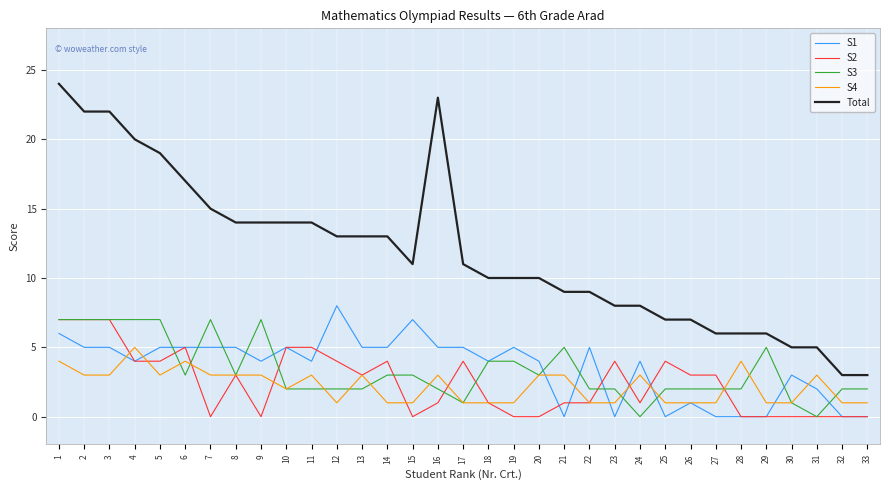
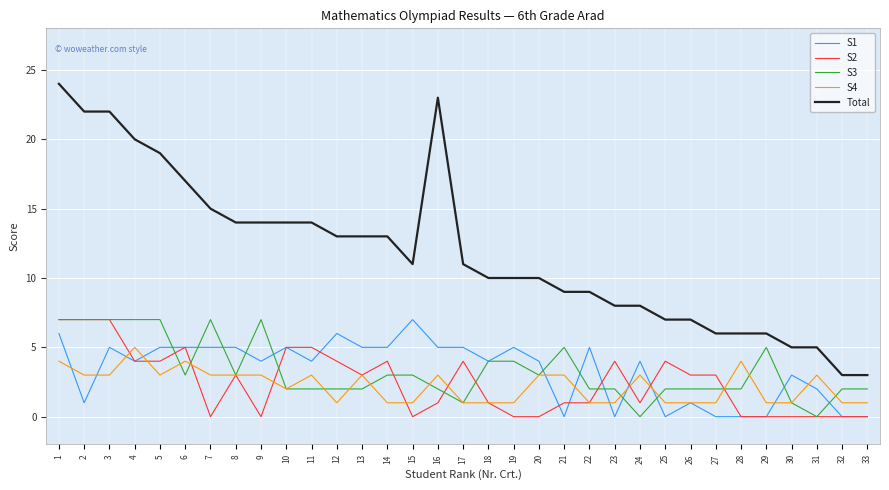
S1, 2: 5 -> 1
S1, 12: 8 -> 6
